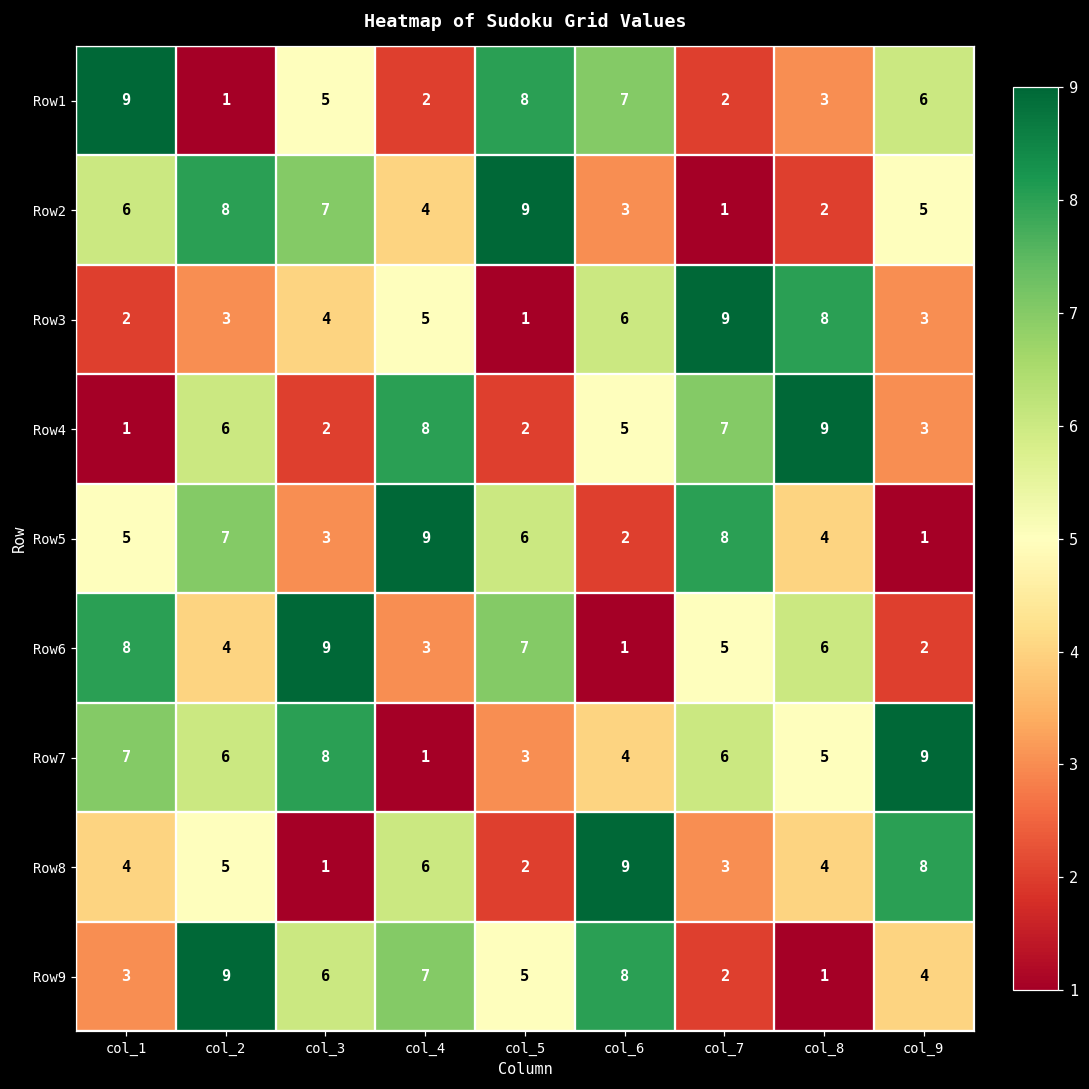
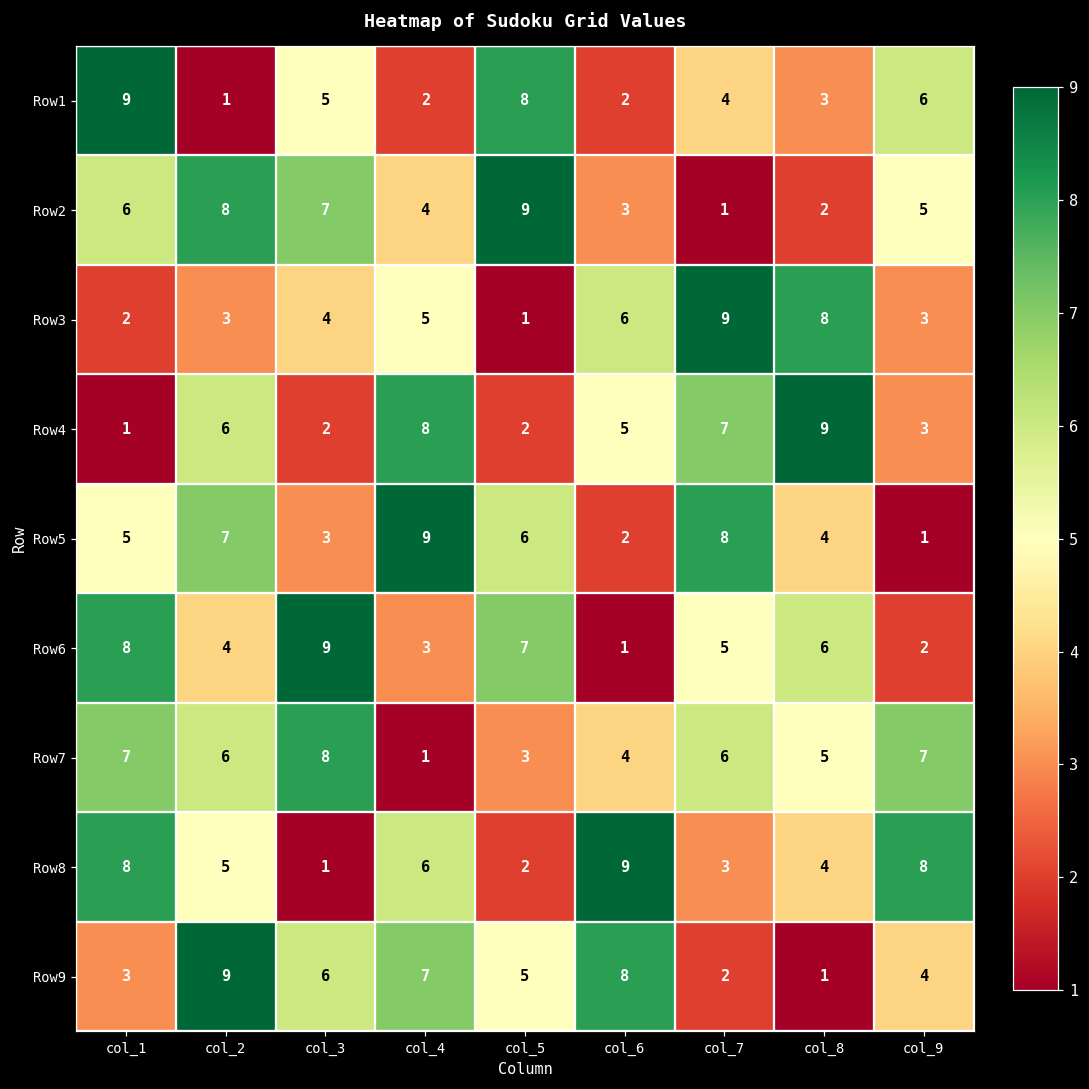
Row1, col_6: 7 -> 2
Row1, col_7: 2 -> 4
Row7, col_9: 9 -> 7
Row8, col_1: 4 -> 8
